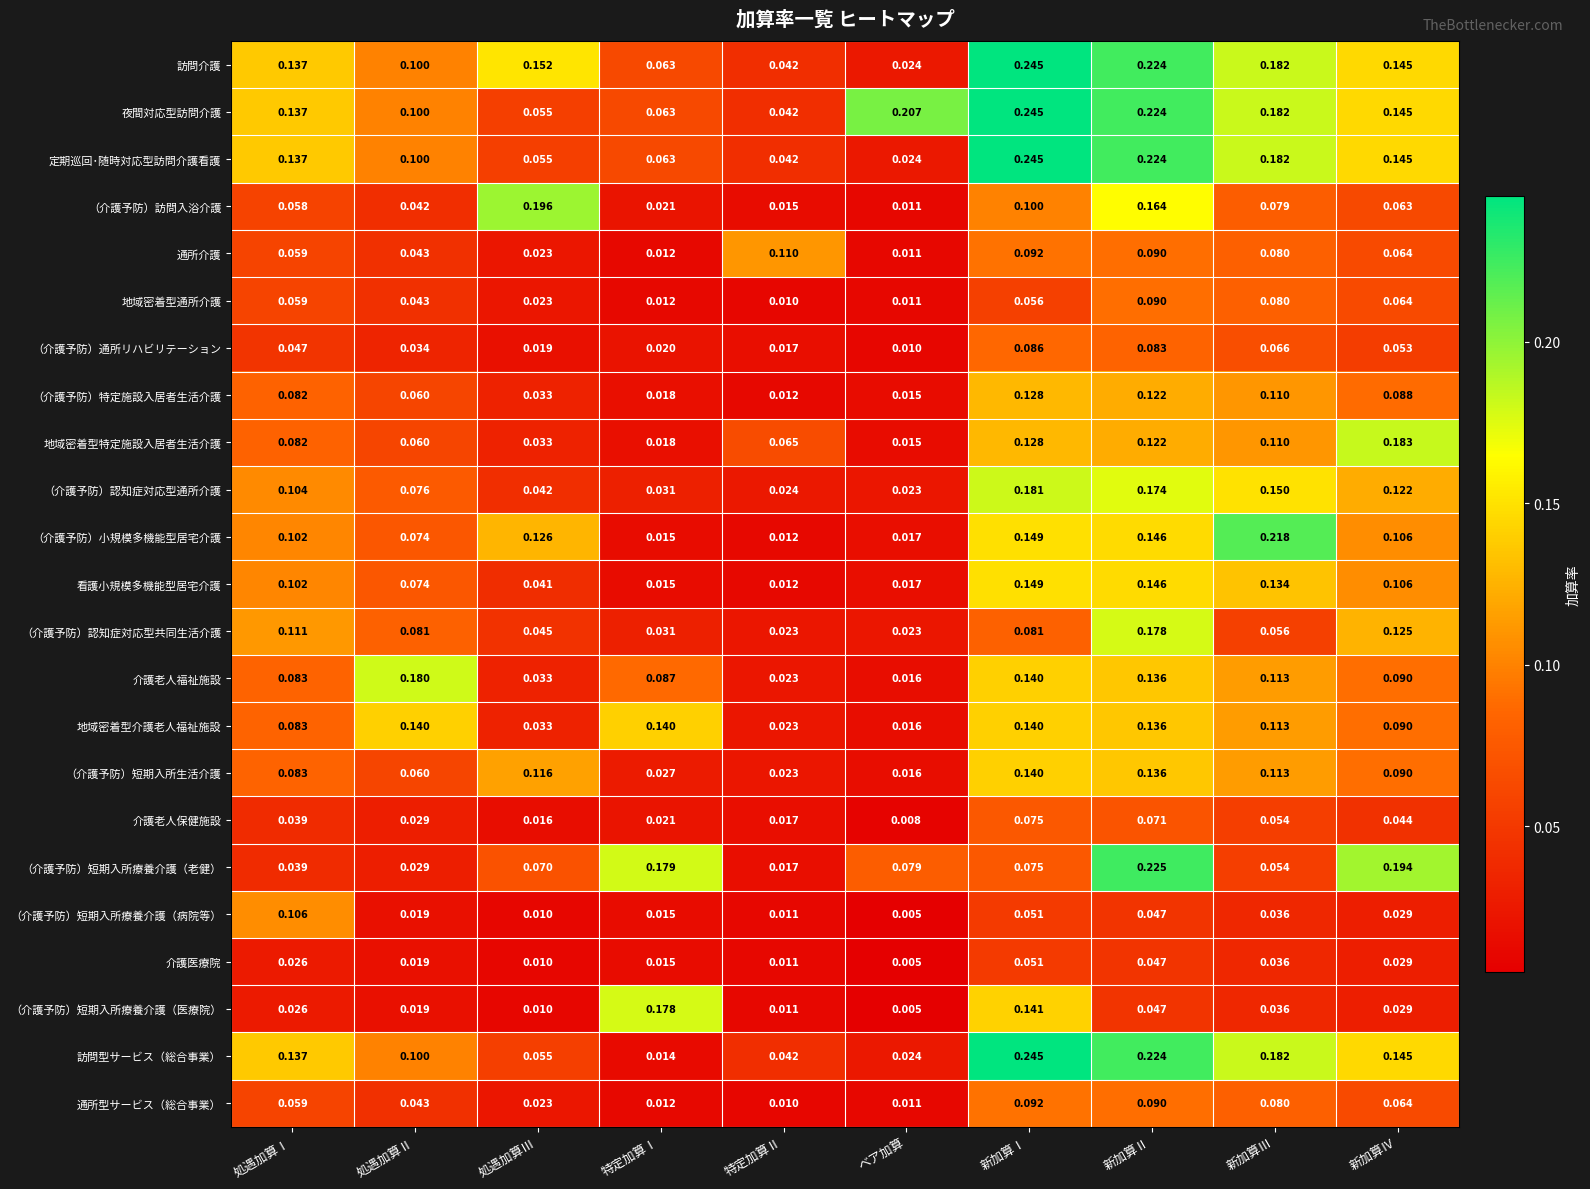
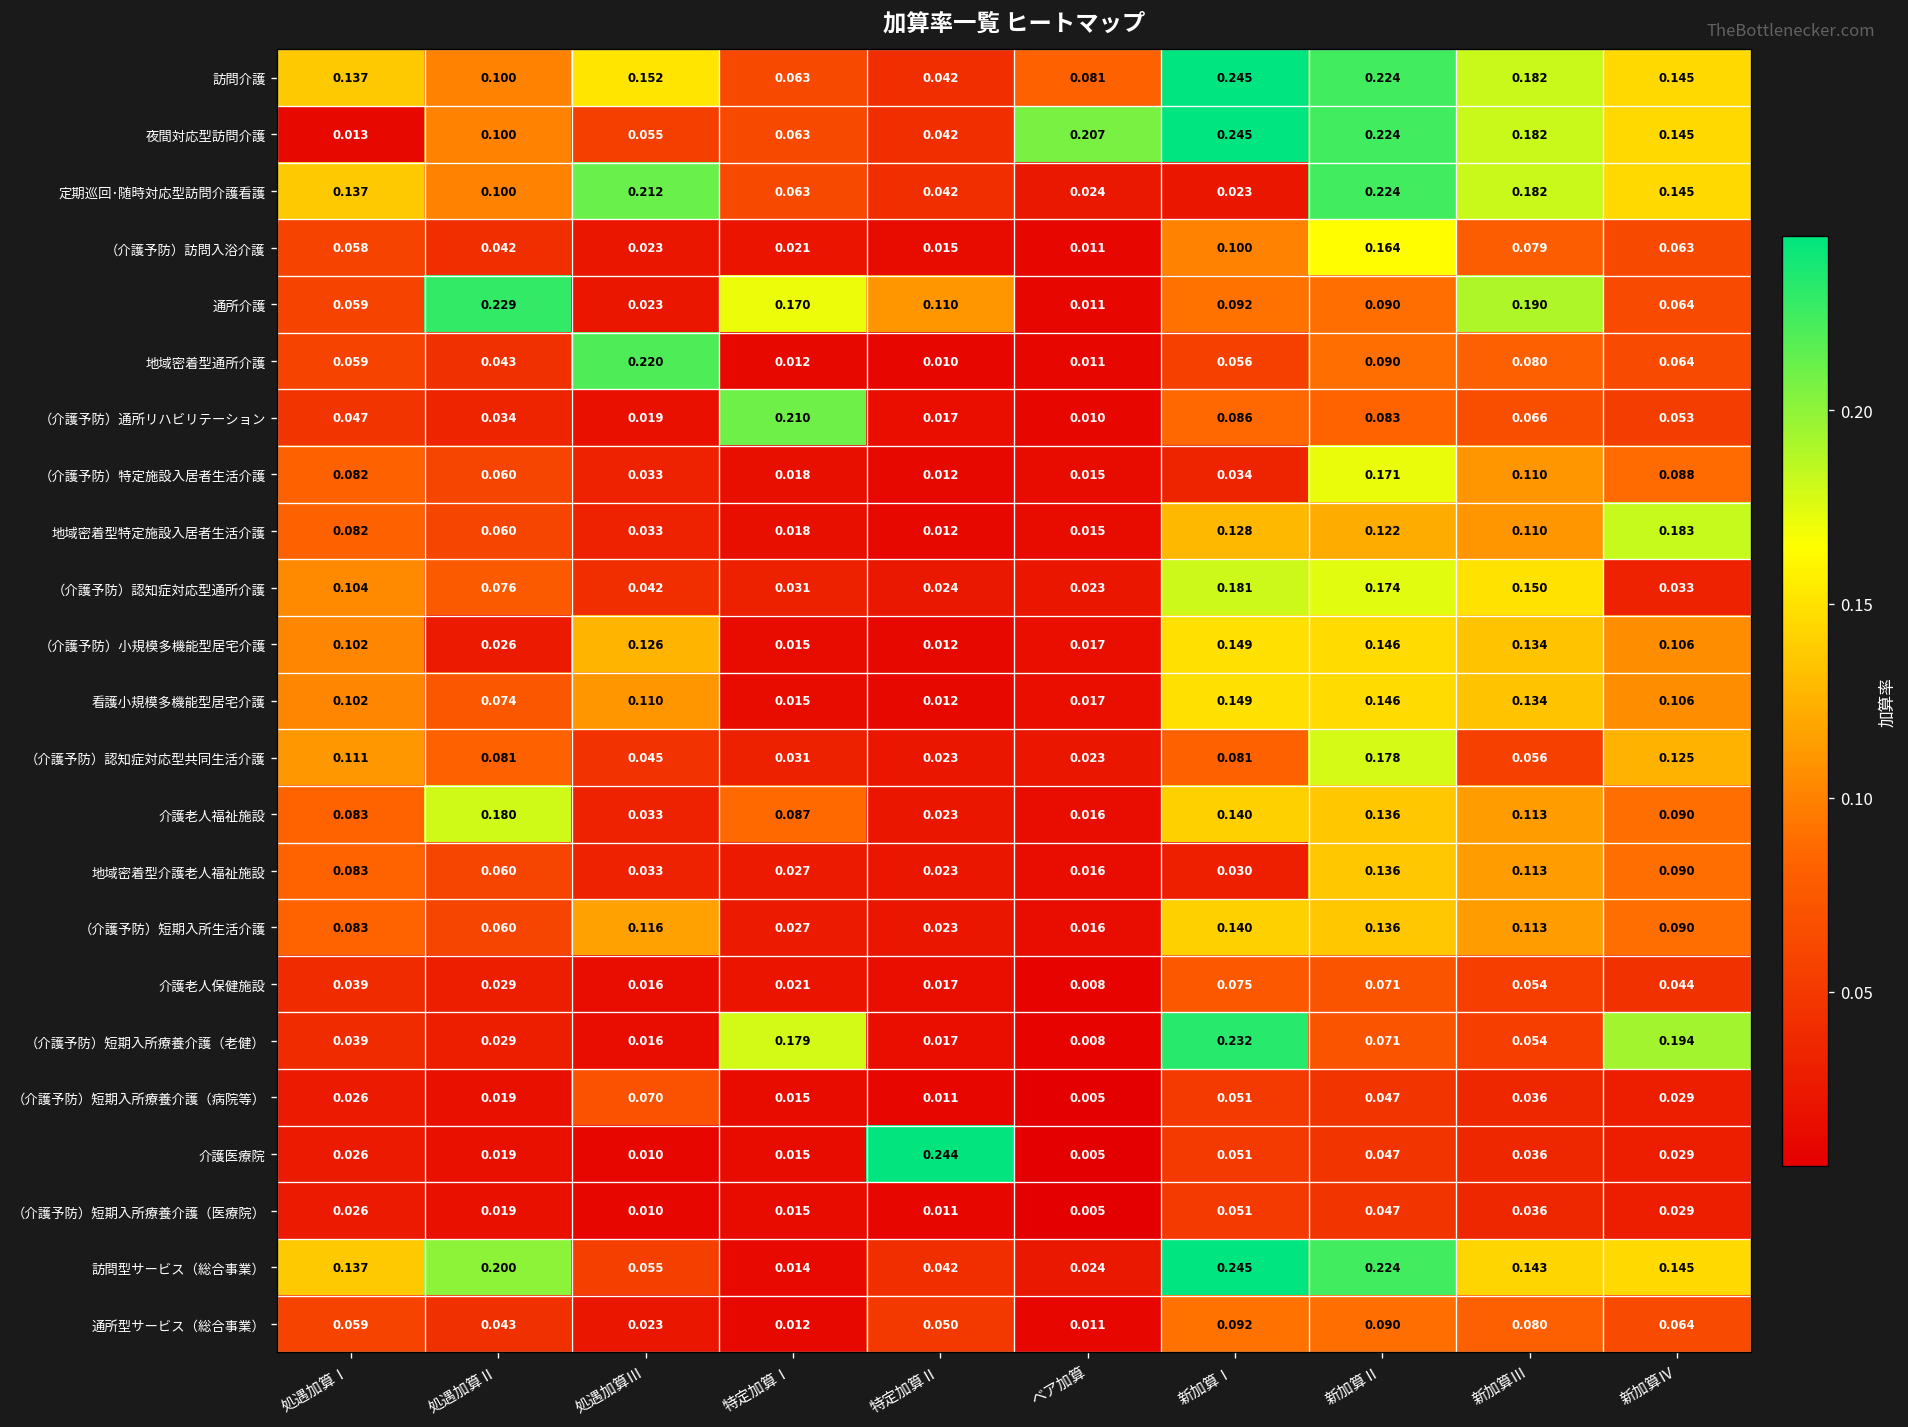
訪問介護, ベア加算: 0.024 -> 0.081
夜間対応型訪問介護, 処遇加算Ⅰ: 0.137 -> 0.013
定期巡回･随時対応型訪問介護看護, 処遇加算Ⅲ: 0.055 -> 0.212
定期巡回･随時対応型訪問介護看護, 新加算Ⅰ: 0.245 -> 0.023
（介護予防）訪問入浴介護, 処遇加算Ⅲ: 0.196 -> 0.023
通所介護, 処遇加算Ⅱ: 0.043 -> 0.229
通所介護, 特定加算Ⅰ: 0.012 -> 0.170
通所介護, 新加算Ⅲ: 0.080 -> 0.190
地域密着型通所介護, 処遇加算Ⅲ: 0.023 -> 0.220
（介護予防）通所リハビリテーション, 特定加算Ⅰ: 0.020 -> 0.210
（介護予防）特定施設入居者生活介護, 新加算Ⅰ: 0.128 -> 0.034
（介護予防）特定施設入居者生活介護, 新加算Ⅱ: 0.122 -> 0.171
地域密着型特定施設入居者生活介護, 特定加算Ⅱ: 0.065 -> 0.012
（介護予防）認知症対応型通所介護, 新加算Ⅳ: 0.122 -> 0.033
（介護予防）小規模多機能型居宅介護, 処遇加算Ⅱ: 0.074 -> 0.026
（介護予防）小規模多機能型居宅介護, 新加算Ⅲ: 0.218 -> 0.134
看護小規模多機能型居宅介護, 処遇加算Ⅲ: 0.041 -> 0.110
地域密着型介護老人福祉施設, 処遇加算Ⅱ: 0.140 -> 0.060
地域密着型介護老人福祉施設, 特定加算Ⅰ: 0.140 -> 0.027
地域密着型介護老人福祉施設, 新加算Ⅰ: 0.140 -> 0.030
（介護予防）短期入所療養介護（老健）, 処遇加算Ⅲ: 0.070 -> 0.016
（介護予防）短期入所療養介護（老健）, ベア加算: 0.079 -> 0.008
（介護予防）短期入所療養介護（老健）, 新加算Ⅰ: 0.075 -> 0.232
（介護予防）短期入所療養介護（老健）, 新加算Ⅱ: 0.225 -> 0.071
（介護予防）短期入所療養介護（病院等）, 処遇加算Ⅰ: 0.106 -> 0.026
（介護予防）短期入所療養介護（病院等）, 処遇加算Ⅲ: 0.010 -> 0.070
介護医療院, 特定加算Ⅱ: 0.011 -> 0.244
（介護予防）短期入所療養介護（医療院）, 特定加算Ⅰ: 0.178 -> 0.015
（介護予防）短期入所療養介護（医療院）, 新加算Ⅰ: 0.141 -> 0.051
訪問型サービス（総合事業）, 処遇加算Ⅱ: 0.100 -> 0.200
訪問型サービス（総合事業）, 新加算Ⅲ: 0.182 -> 0.143
通所型サービス（総合事業）, 特定加算Ⅱ: 0.010 -> 0.050
